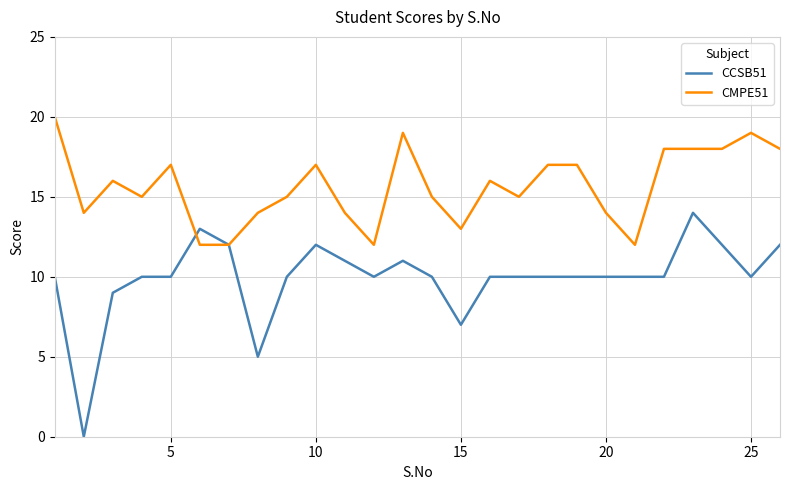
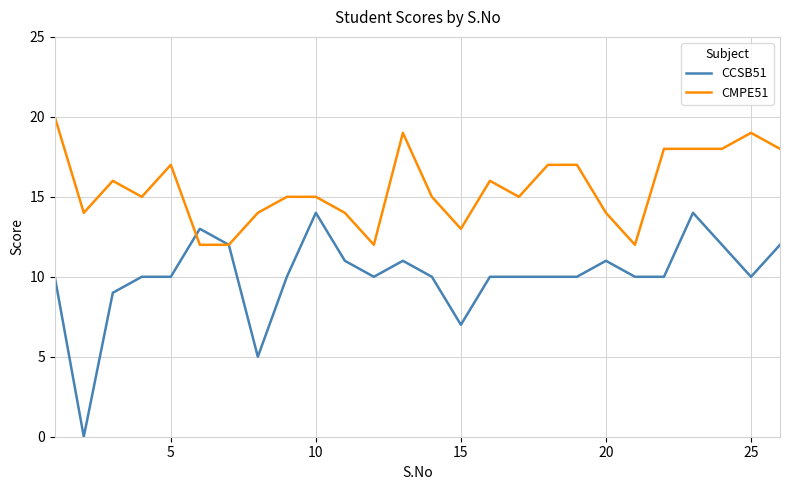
CCSB51, 10: 12 -> 14
CMPE51, 10: 17 -> 15
CCSB51, 20: 10 -> 11
